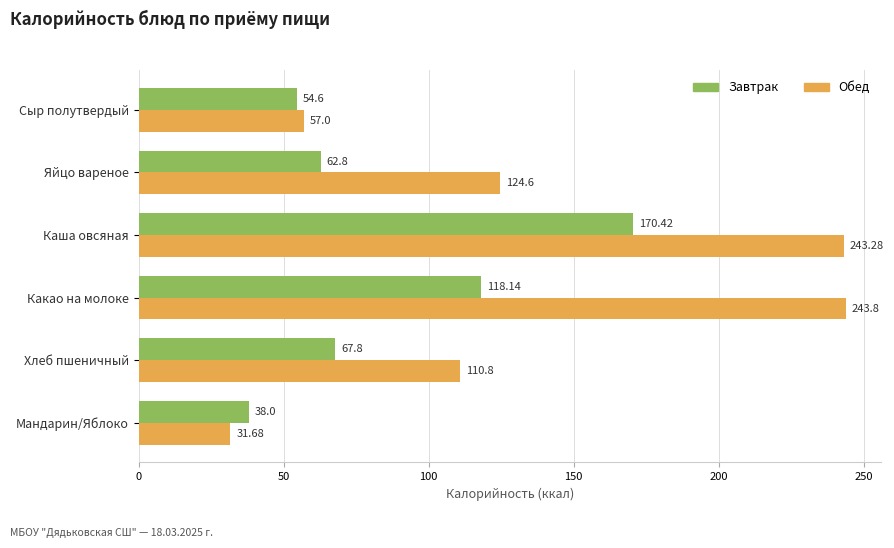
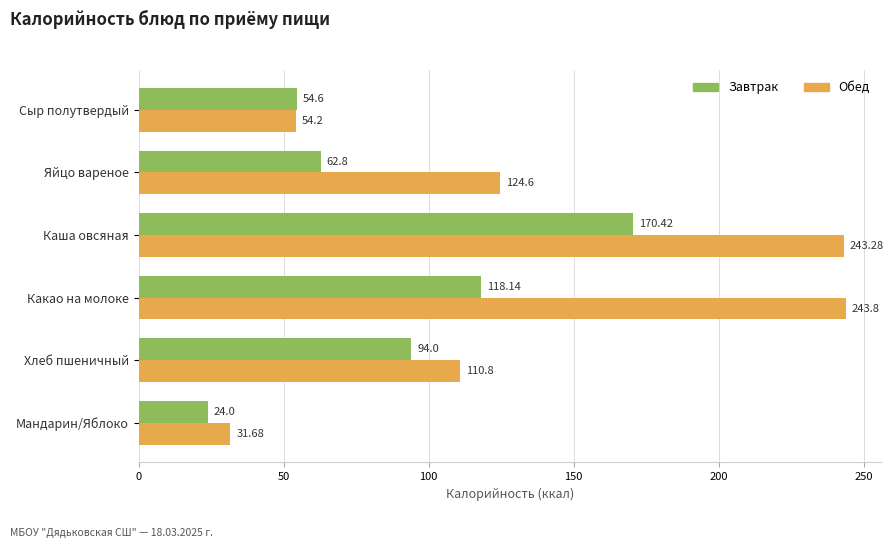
Обед, Сыр полутвердый: 57.0 -> 54.2
Завтрак, Хлеб пшеничный: 67.8 -> 94.0
Завтрак, Мандарин/Яблоко: 38.0 -> 24.0
